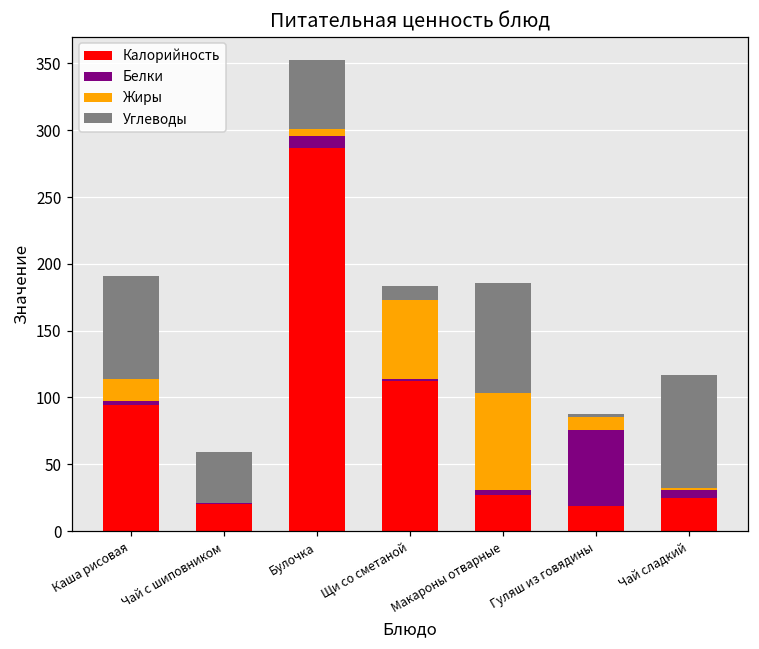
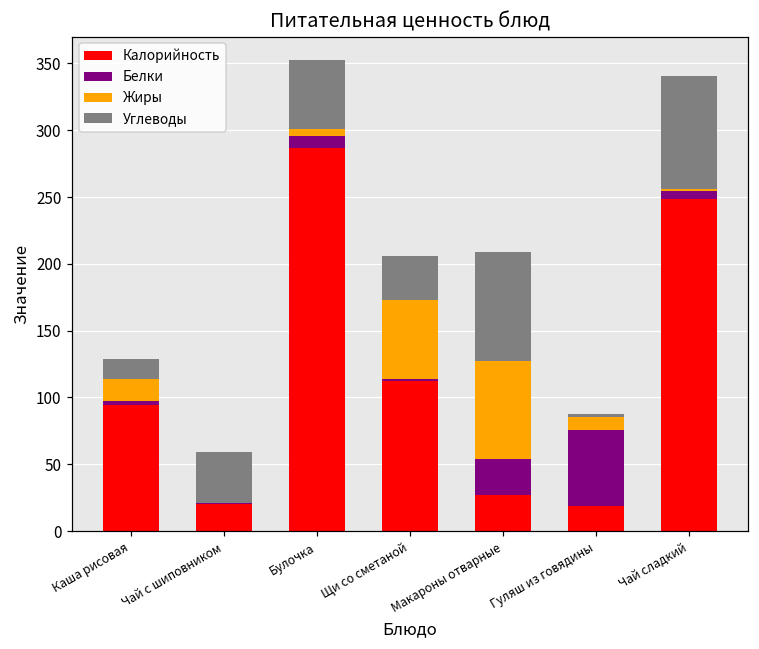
Углеводы, Каша рисовая: 77 -> 16
Углеводы, Щи со сметаной: 10 -> 33
Белки, Макароны отварные: 3 -> 27
Калорийность, Чай сладкий: 25 -> 248
